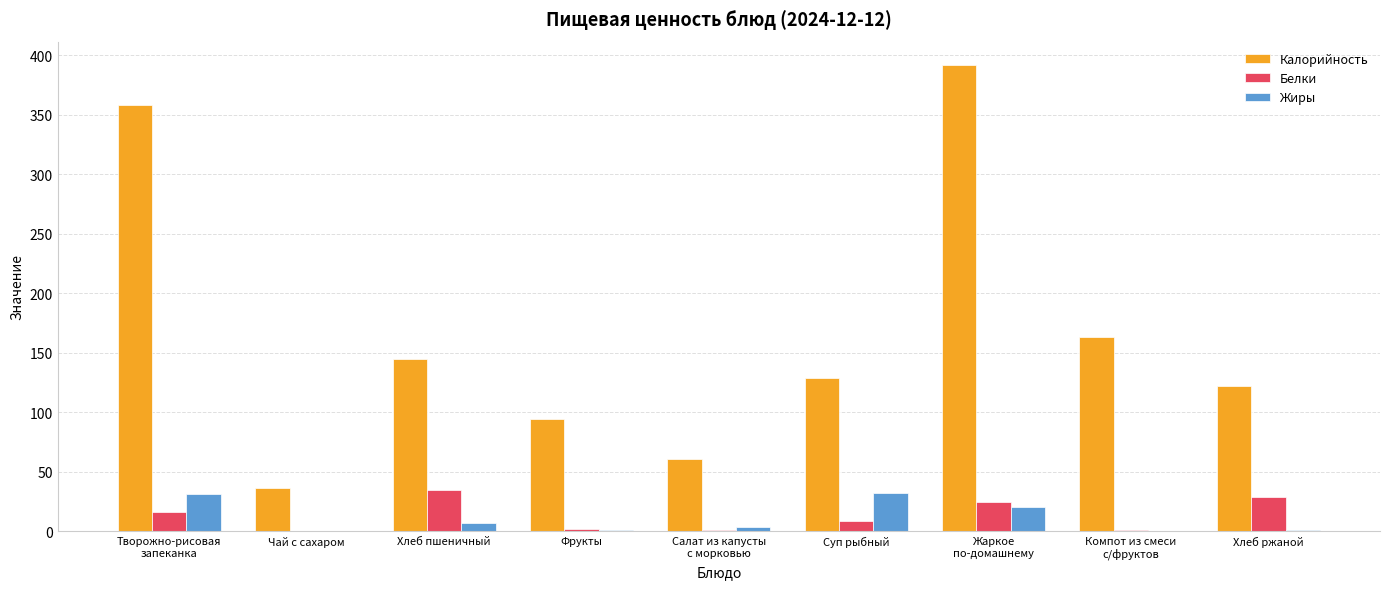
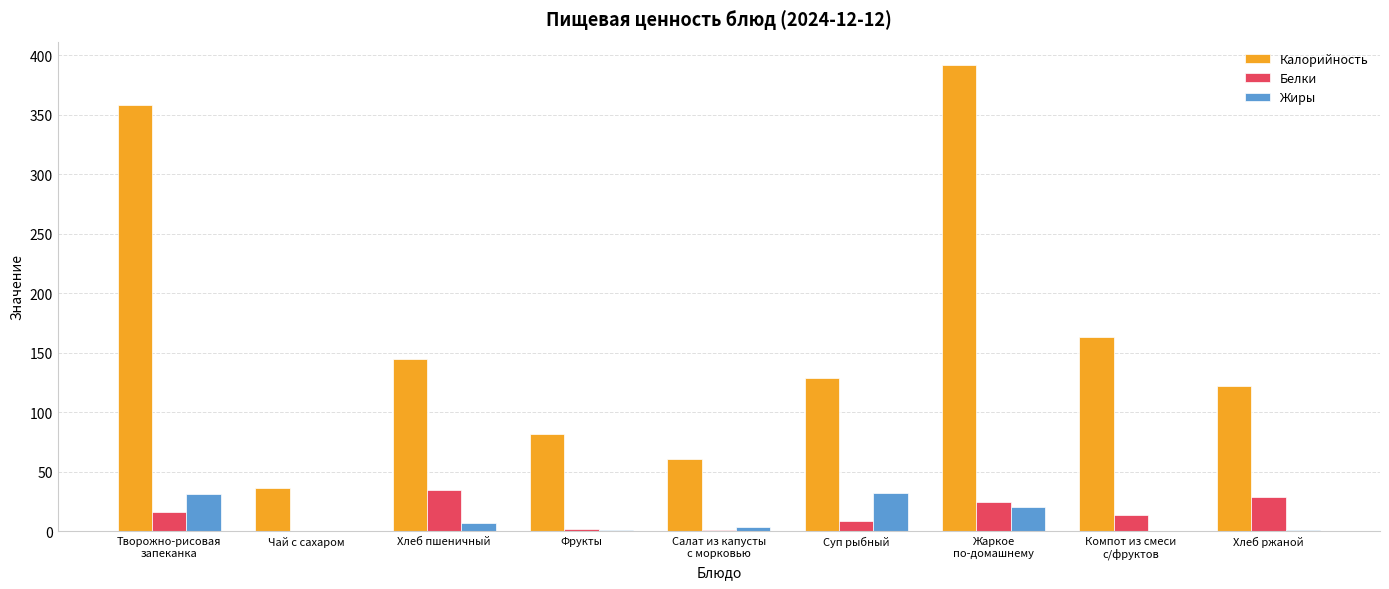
Калорийность, Фрукты: 94 -> 82
Белки, Компот из смеси с/фруктов: 1 -> 14
